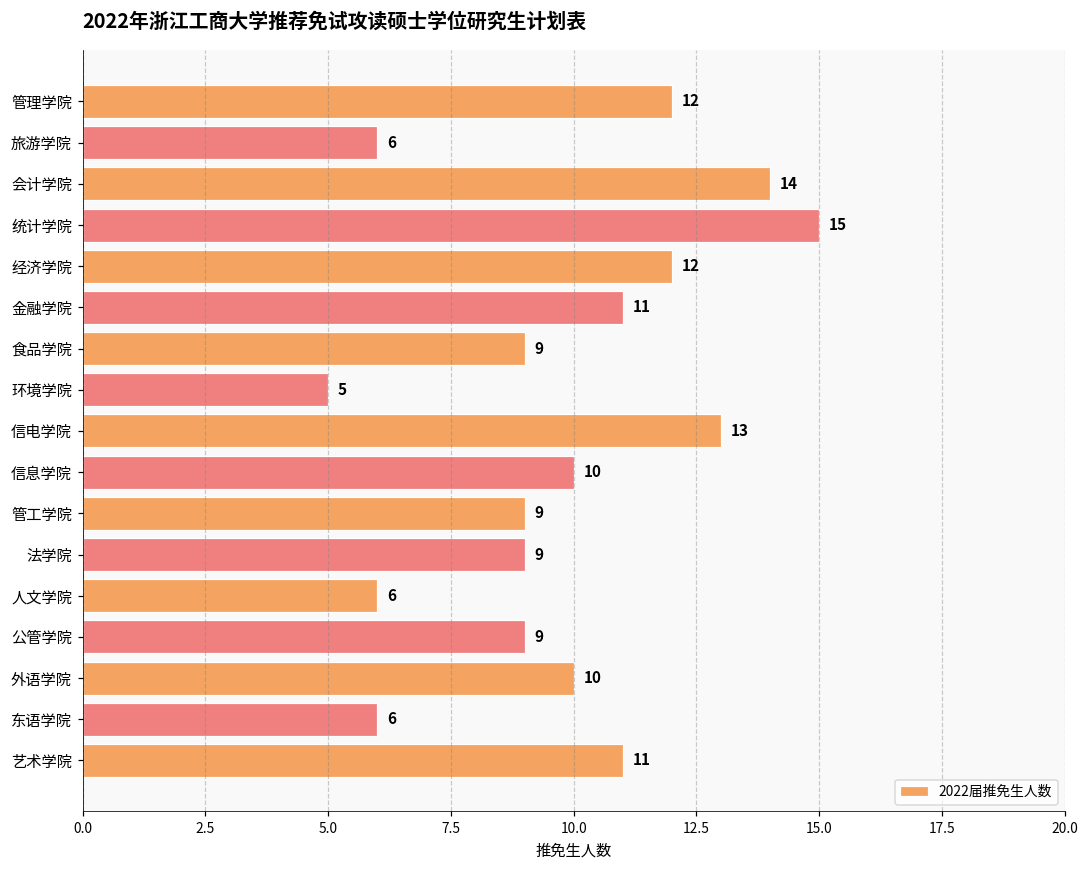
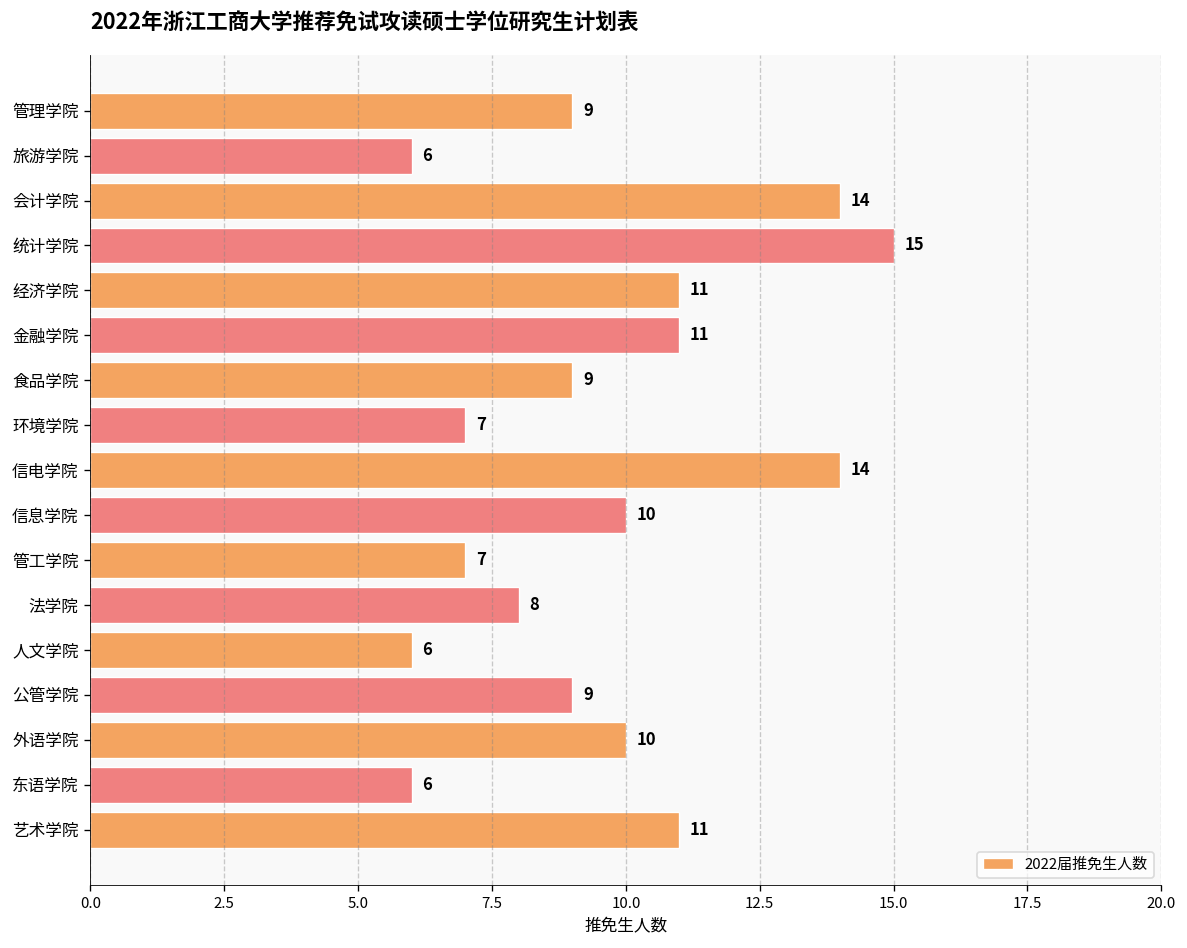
管理学院: 12 -> 9
经济学院: 12 -> 11
环境学院: 5 -> 7
信电学院: 13 -> 14
管工学院: 9 -> 7
法学院: 9 -> 8
